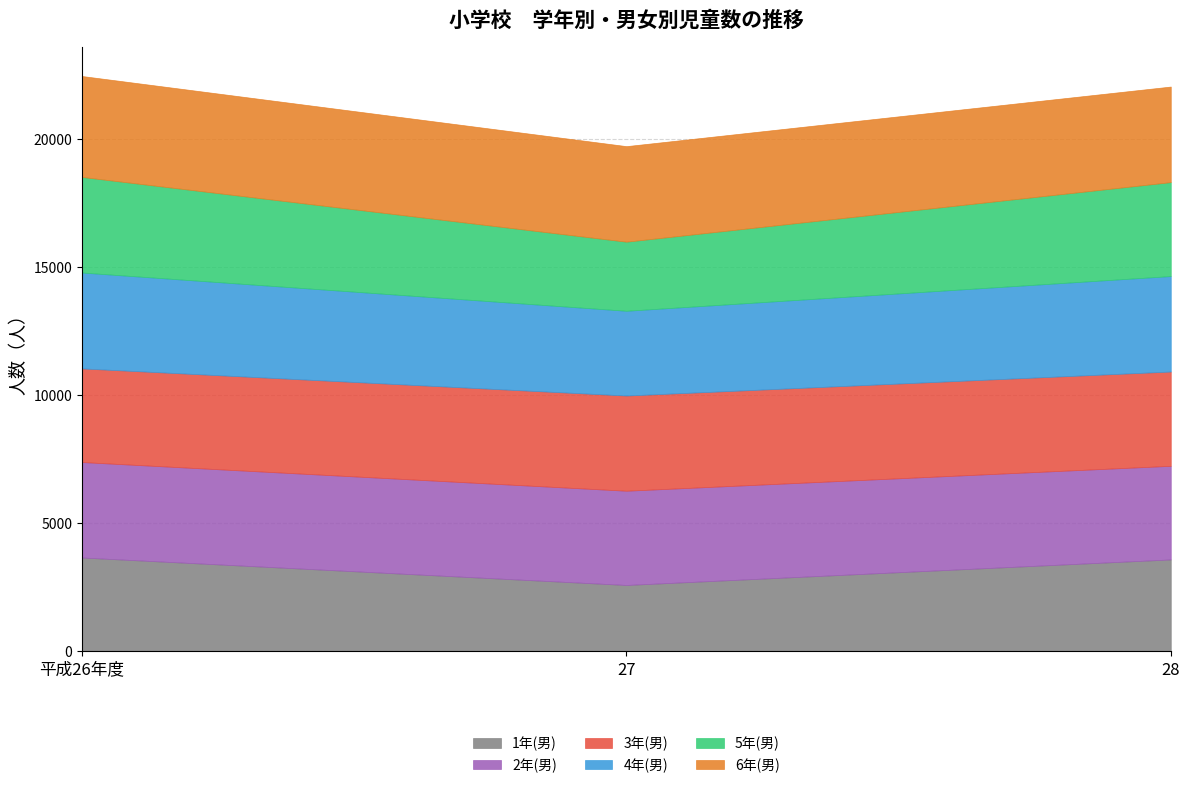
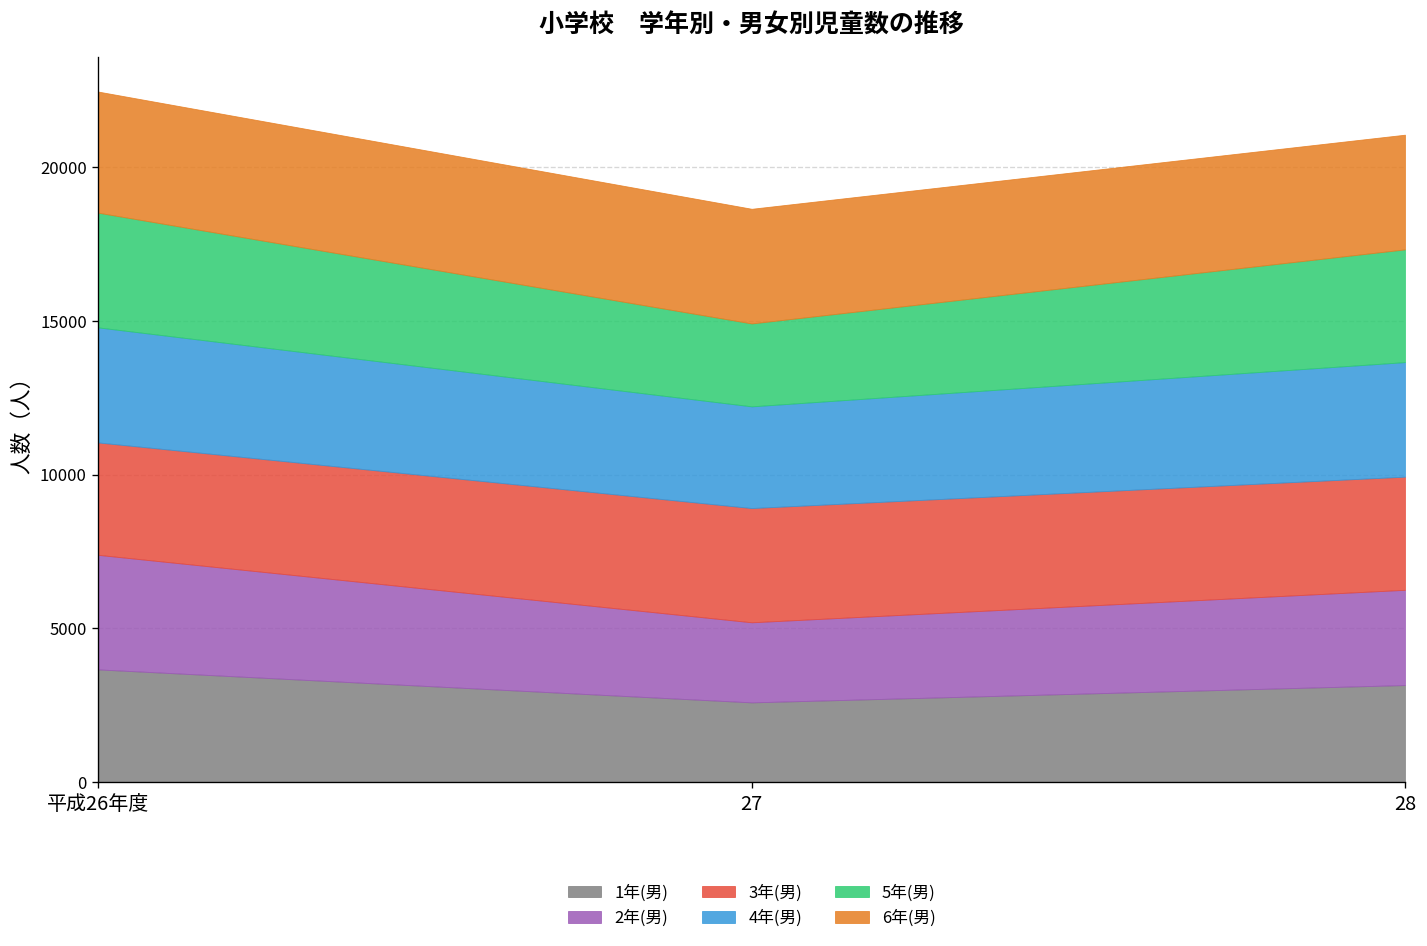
2年(男), 27: 3700 -> 2600
1年(男), 28: 3600 -> 3200
2年(男), 28: 3700 -> 3100
